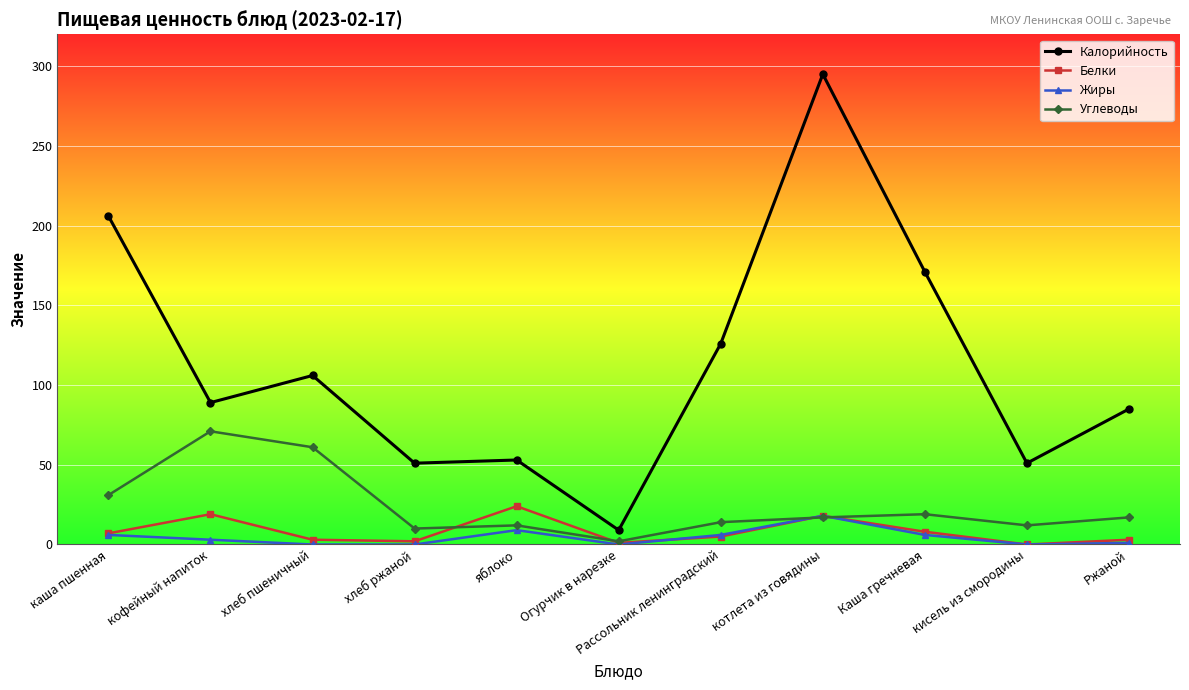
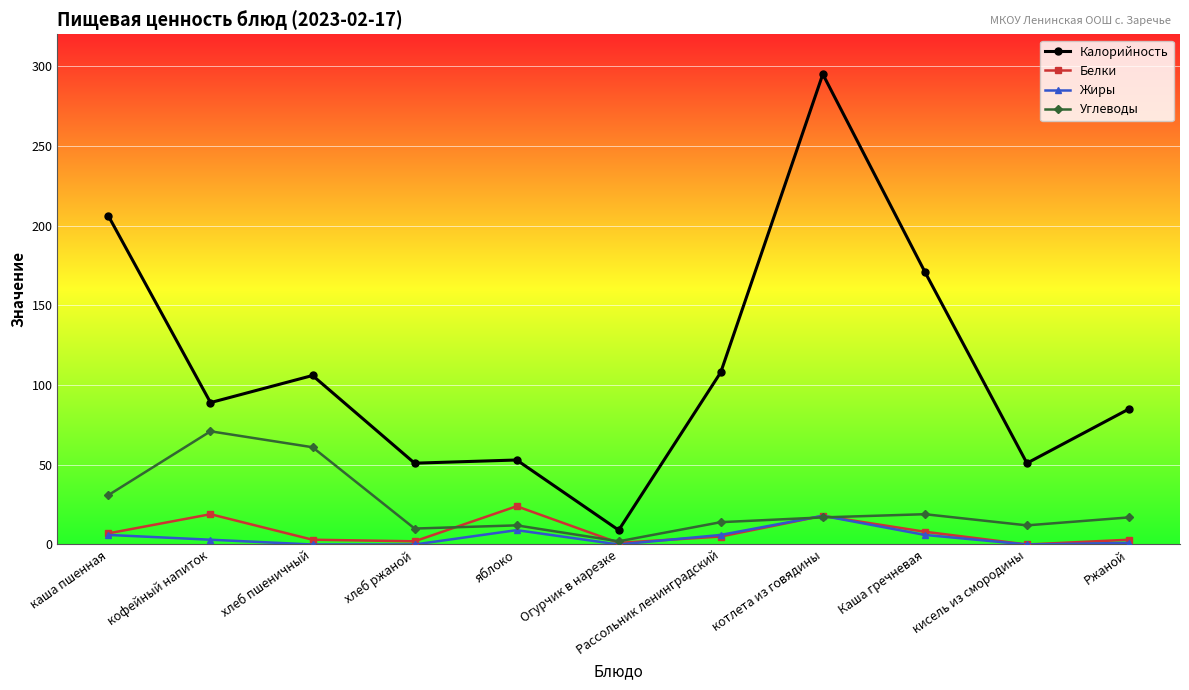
Калорийность, Рассольник ленинградский: 126 -> 108
